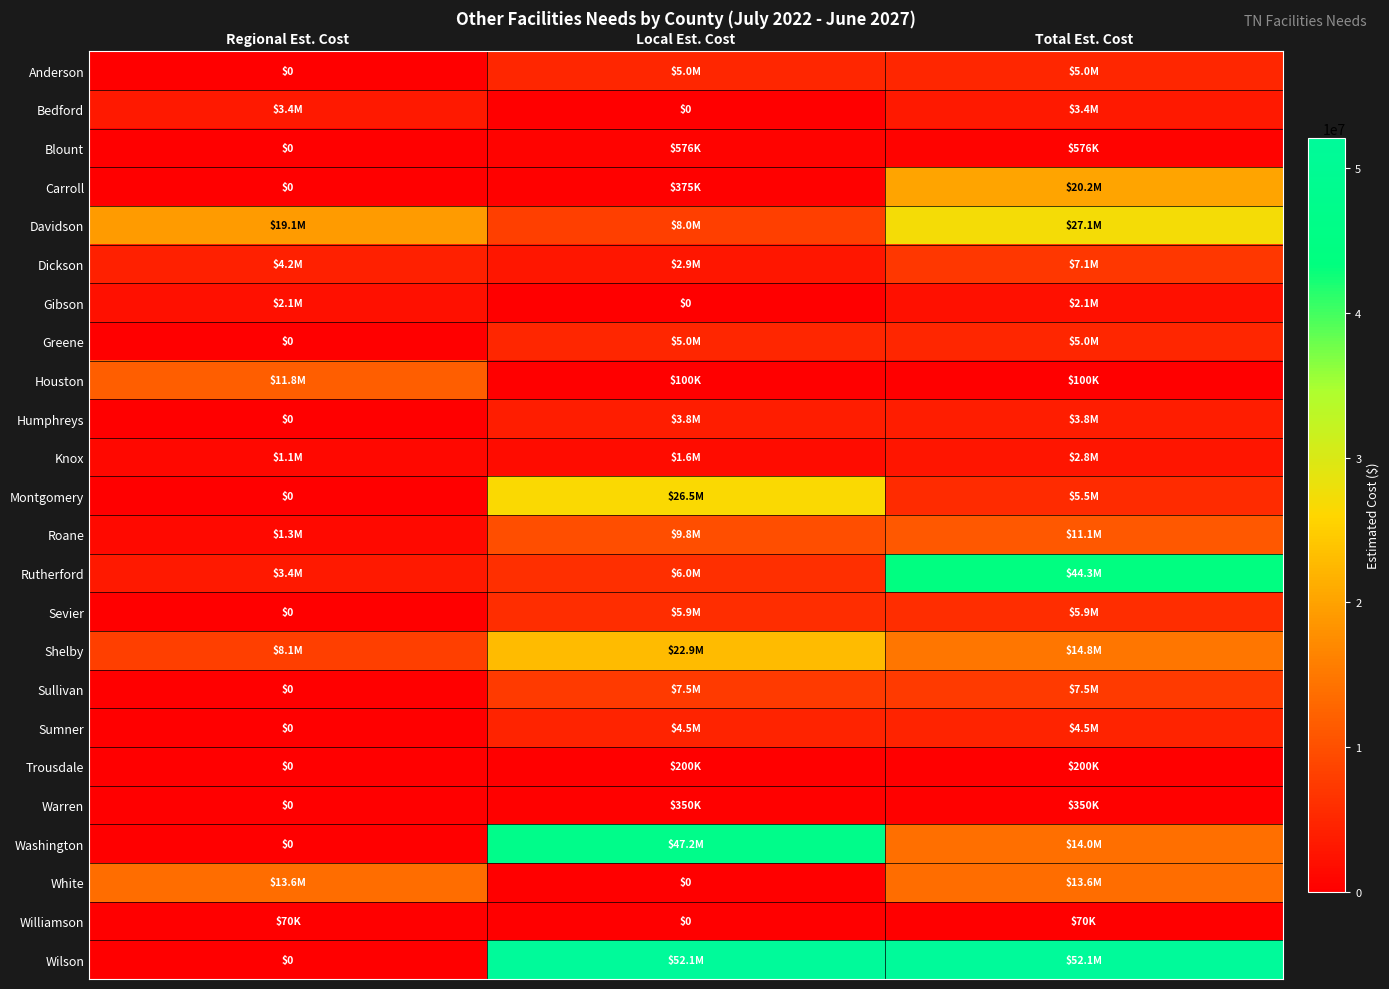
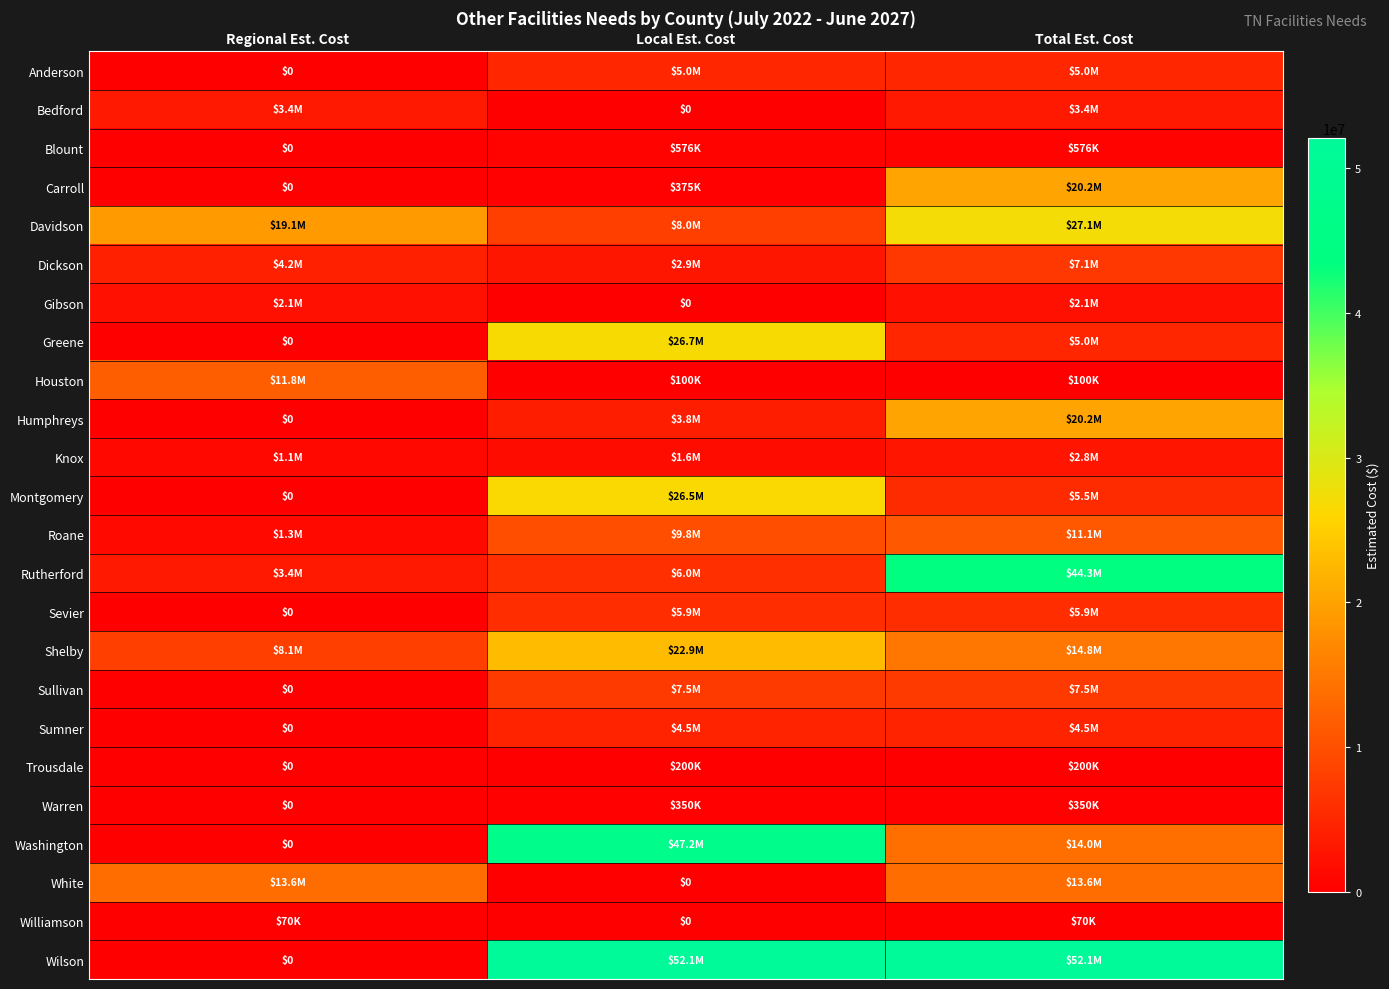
Greene, Local Est. Cost: $5.0M -> $26.7M
Humphreys, Total Est. Cost: $3.8M -> $20.2M
